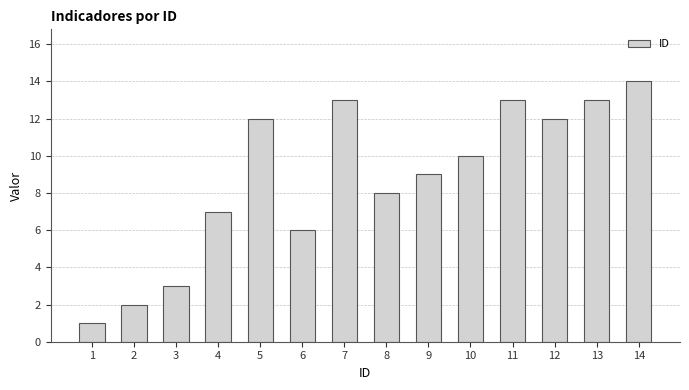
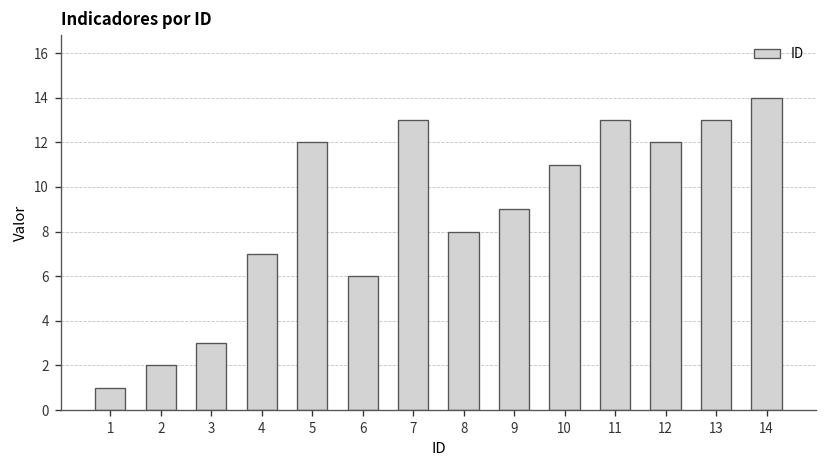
10: 10 -> 11
